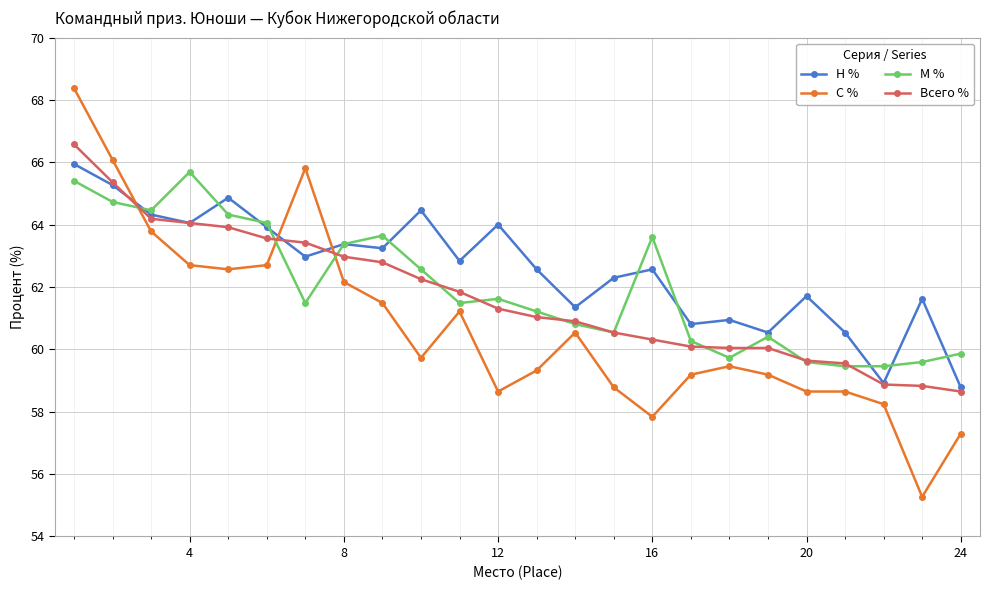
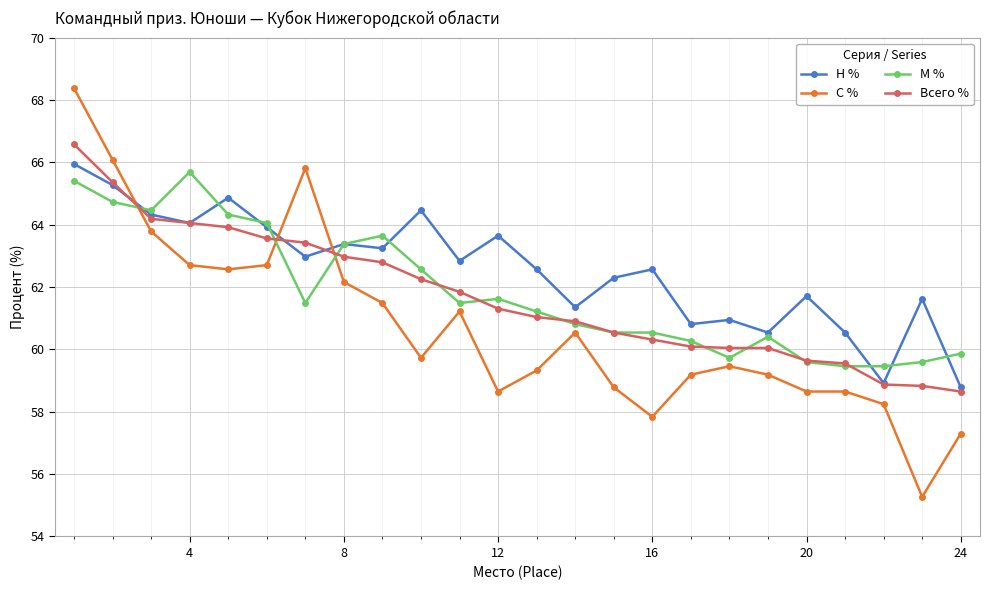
Н %, 12: 64.0 -> 63.6
М %, 16: 63.6 -> 60.5
